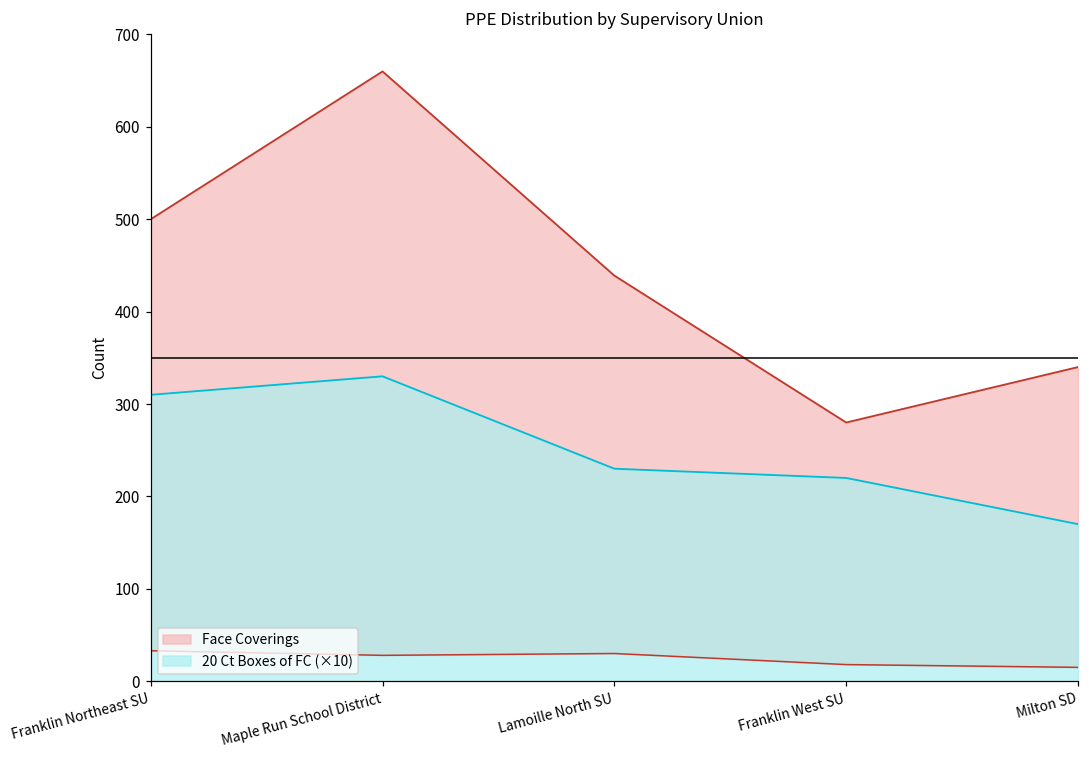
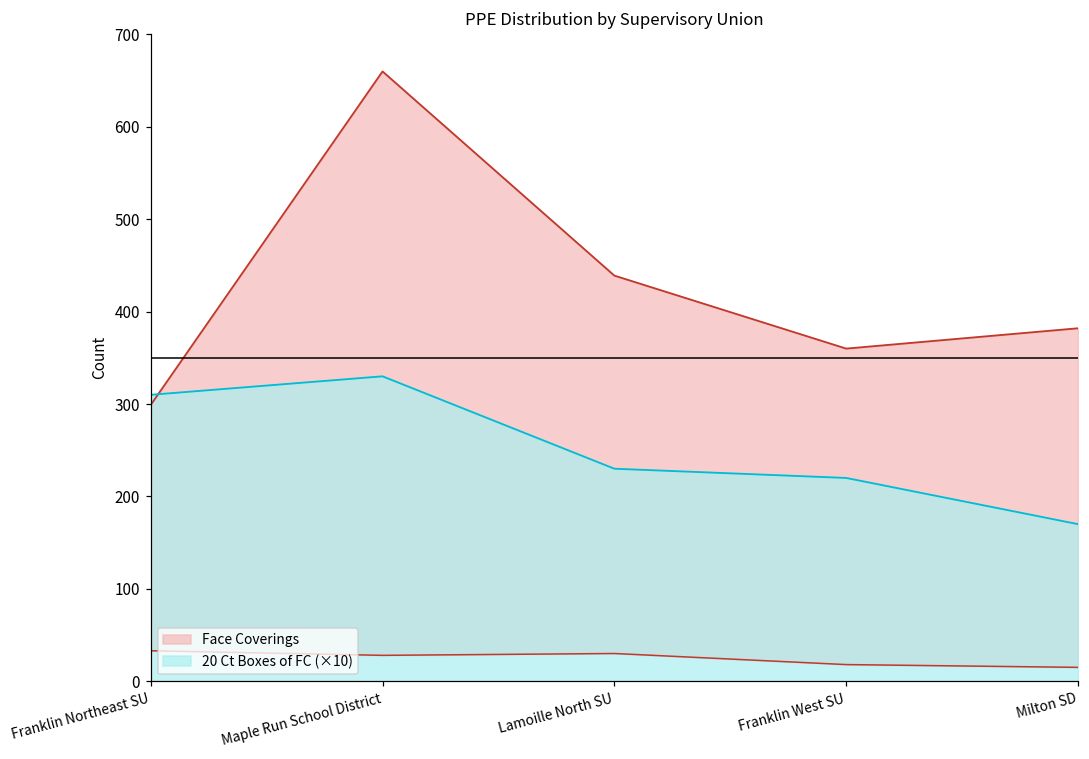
Face Coverings, Franklin Northeast SU: 500 -> 300
Face Coverings, Franklin West SU: 280 -> 360
Face Coverings, Milton SD: 340 -> 380
